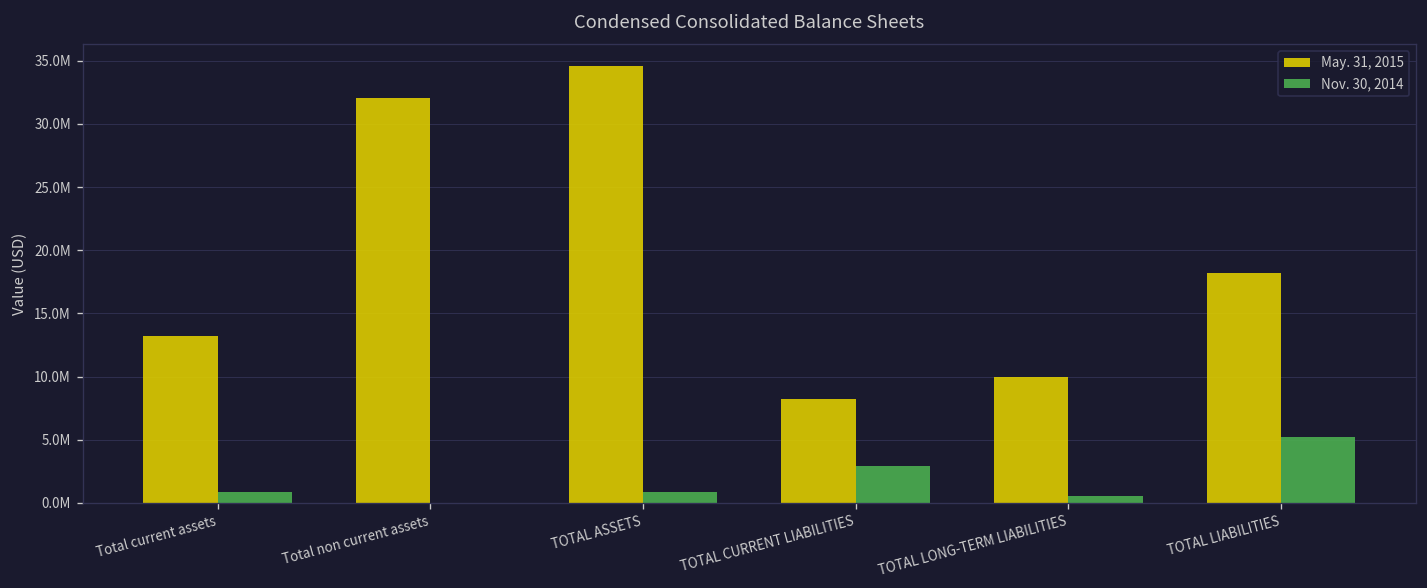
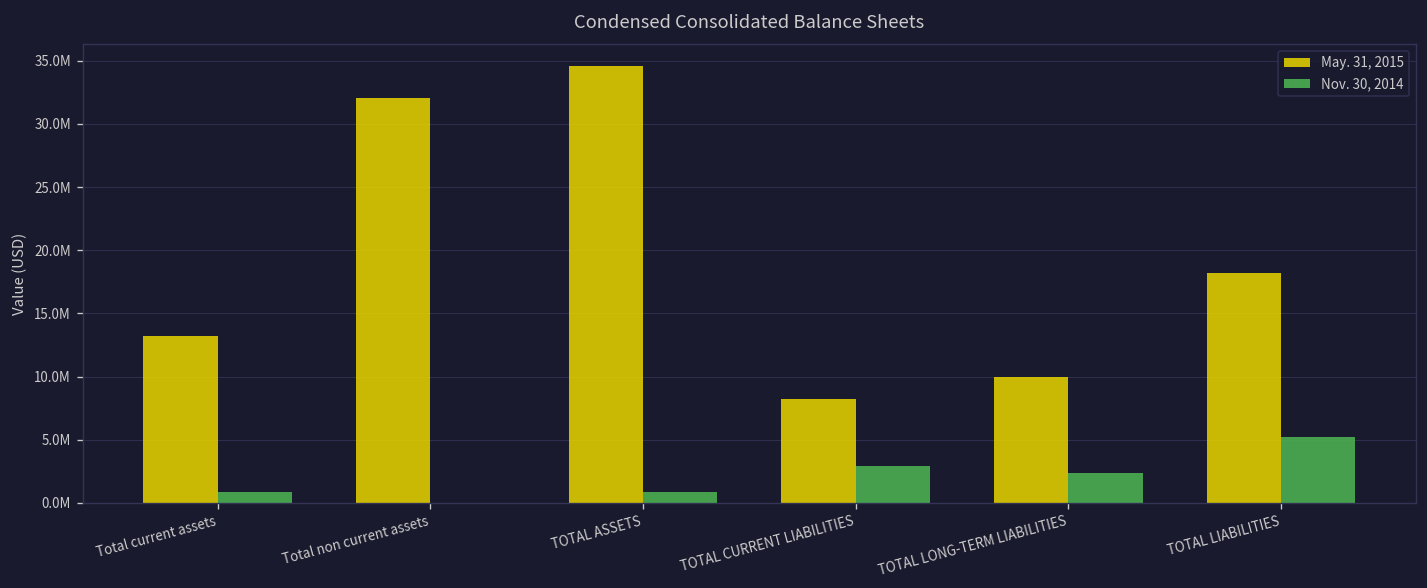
Nov. 30, 2014, TOTAL LONG-TERM LIABILITIES: 600000 -> 2300000
